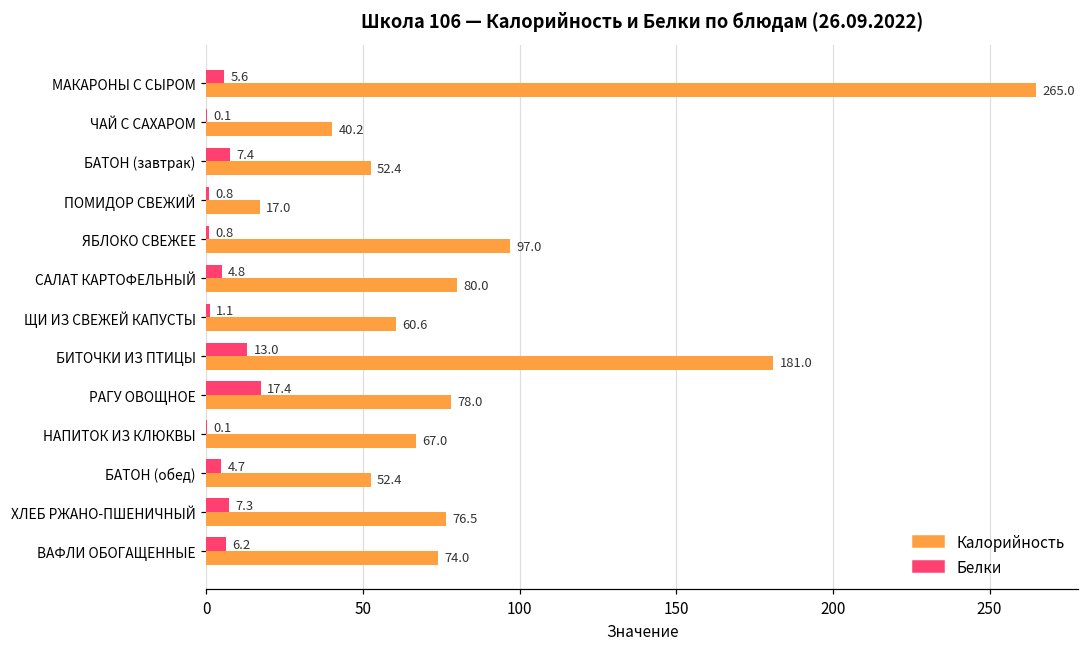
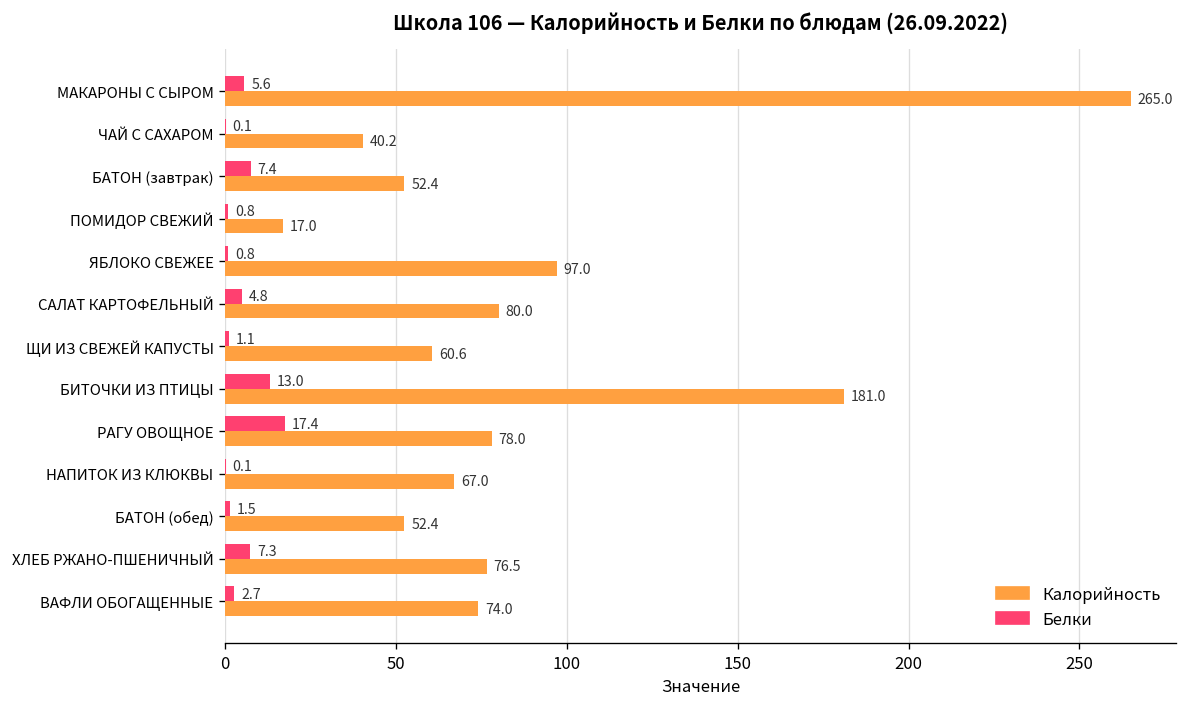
Белки, БАТОН (обед): 4.7 -> 1.5
Белки, ВАФЛИ ОБОГАЩЕННЫЕ: 6.2 -> 2.7
